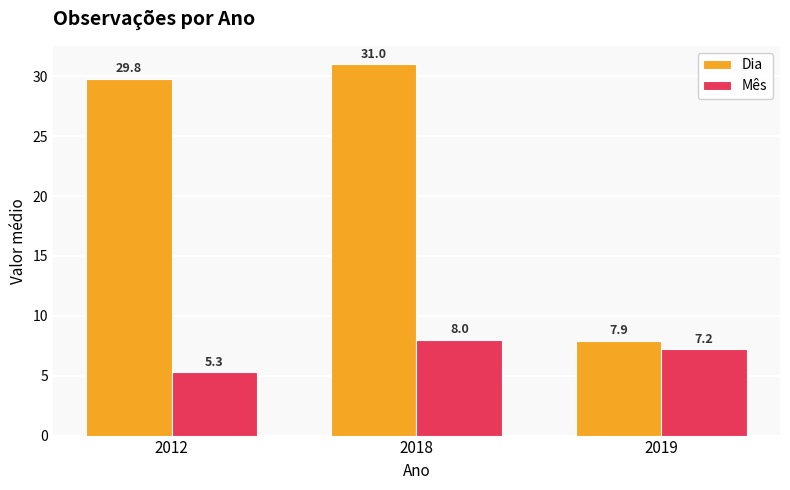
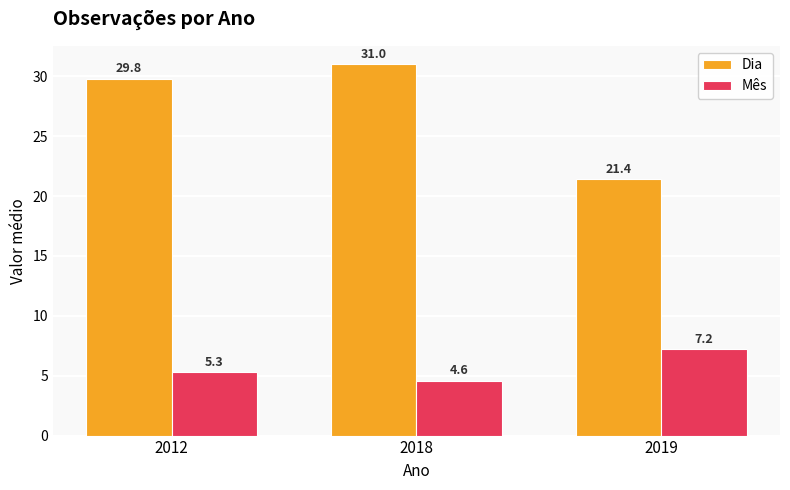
Mês, 2018: 8.0 -> 4.6
Dia, 2019: 7.9 -> 21.4
